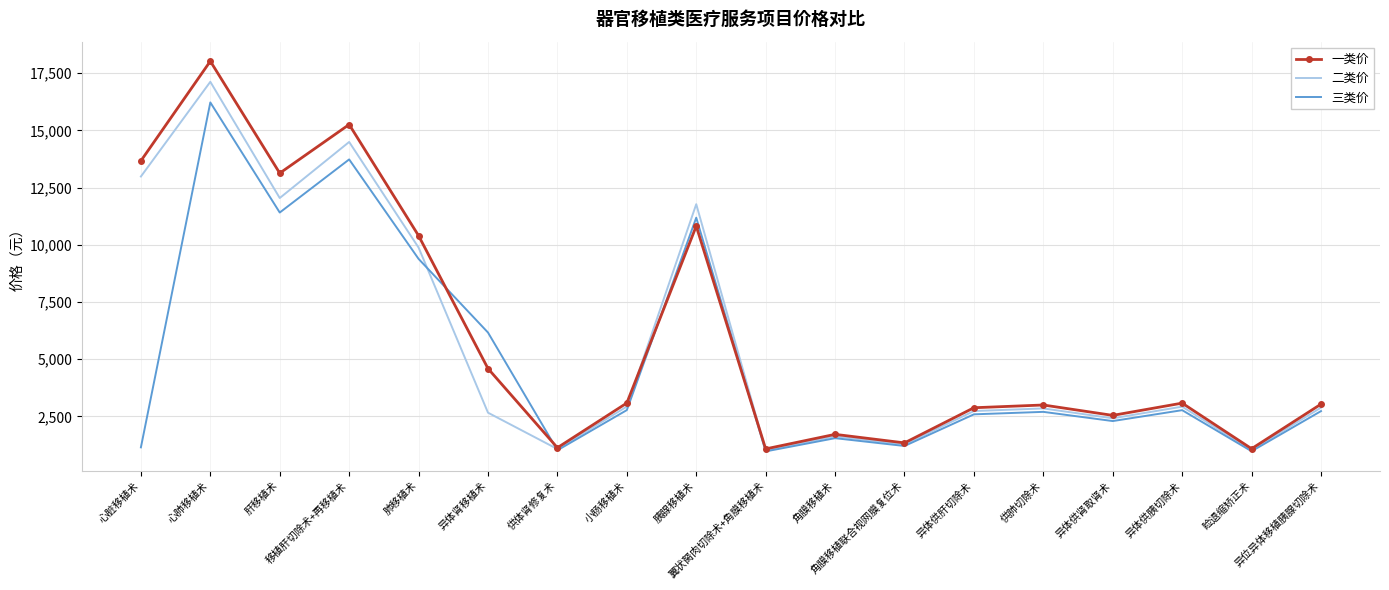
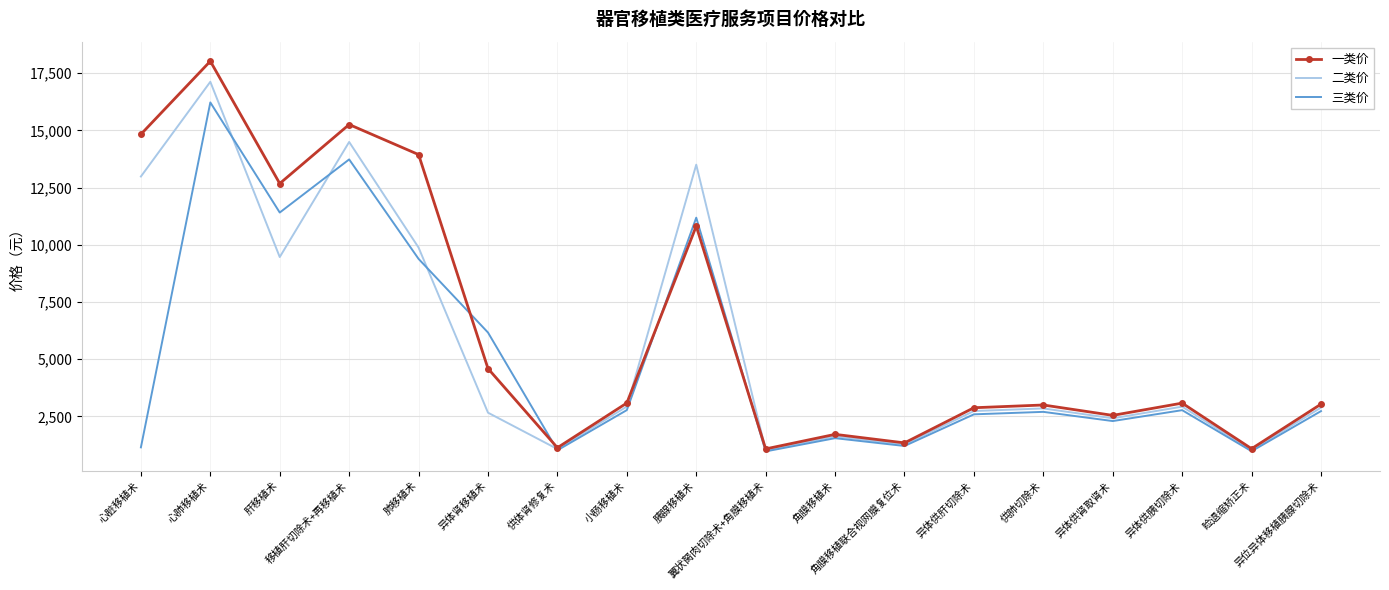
一类价, 心脏移植术: 13,700 -> 14,800
一类价, 肝移植术: 13,100 -> 12,700
二类价, 肝移植术: 12,000 -> 9,500
一类价, 肺移植术: 10,400 -> 13,900
二类价, 胰腺移植术: 11,800 -> 13,500
